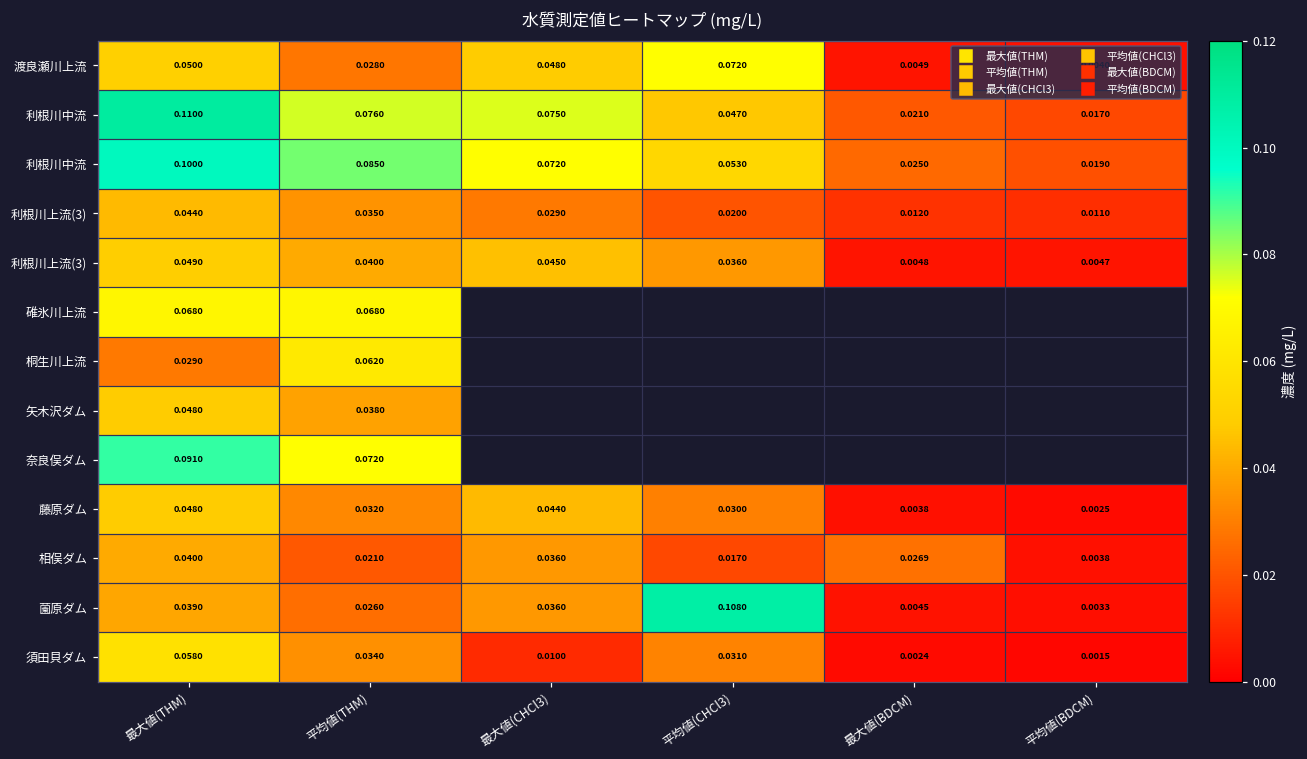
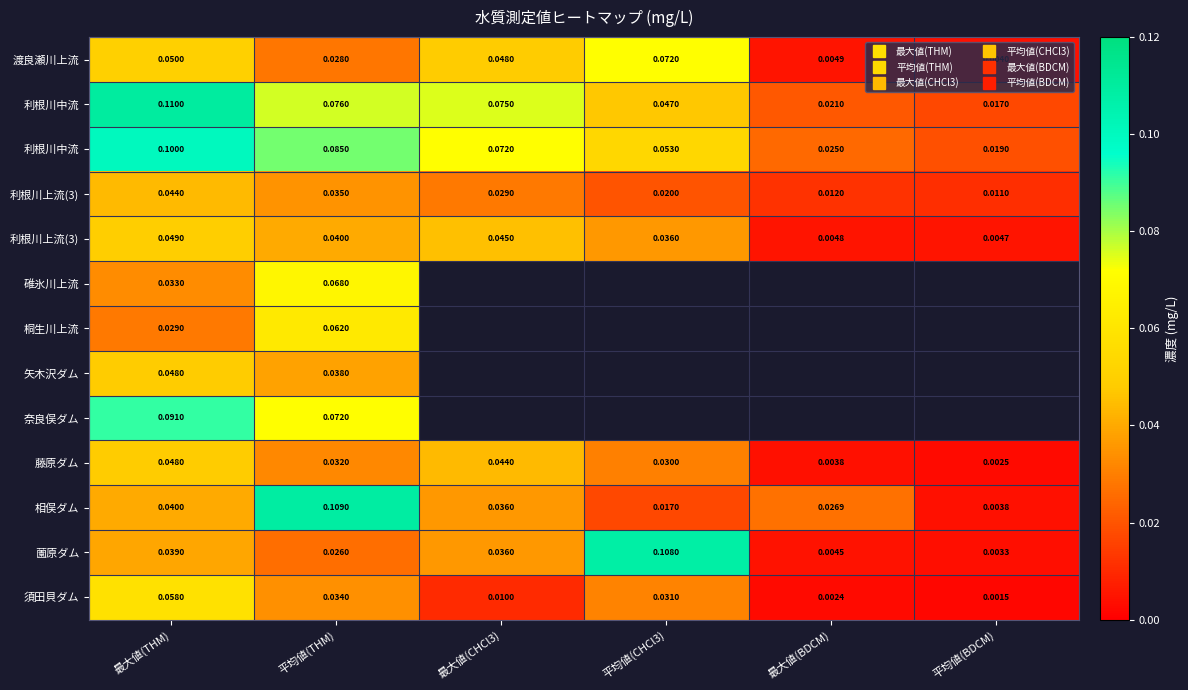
碓氷川上流, 最大値(THM): 0.0680 -> 0.0330
相俣ダム, 平均値(THM): 0.0210 -> 0.1090
